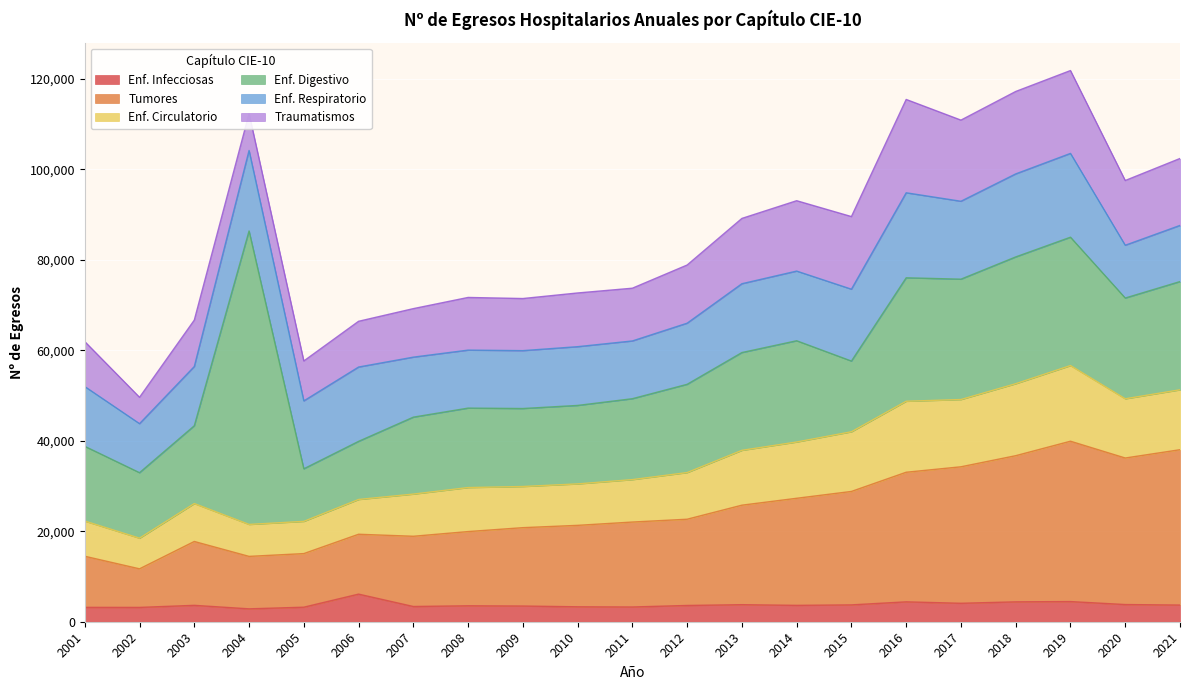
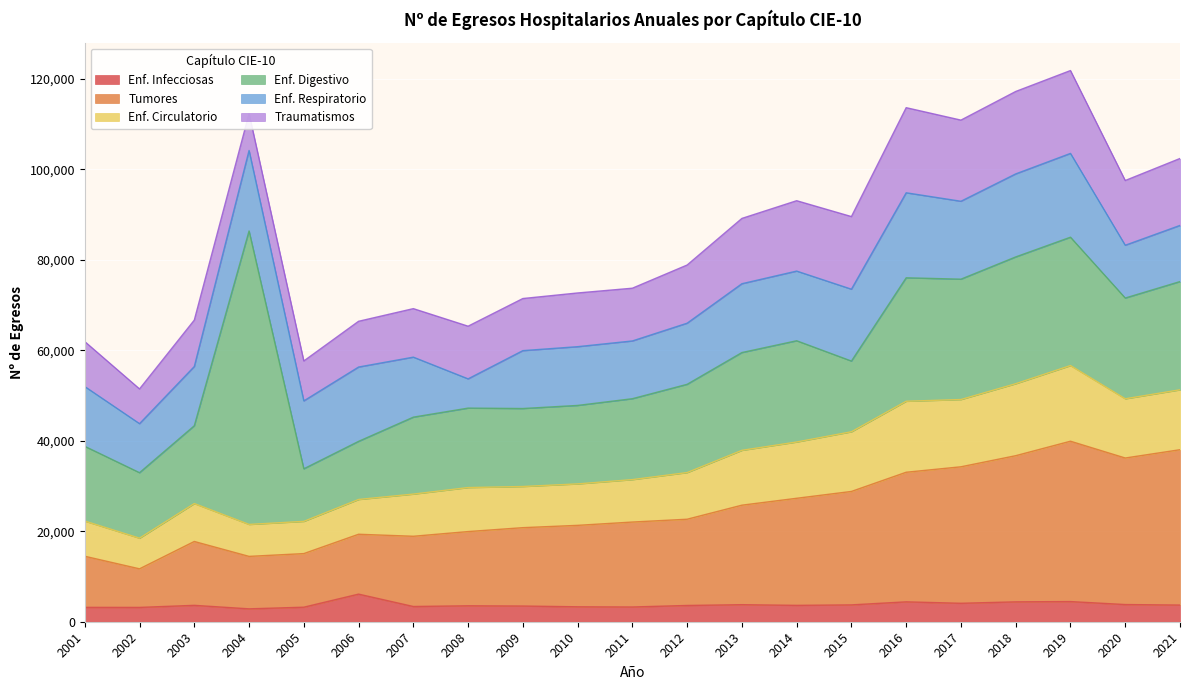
Traumatismos, 2002: 6,000 -> 8,000
Enf. Respiratorio, 2008: 13,000 -> 6,000
Traumatismos, 2016: 21,000 -> 19,000
